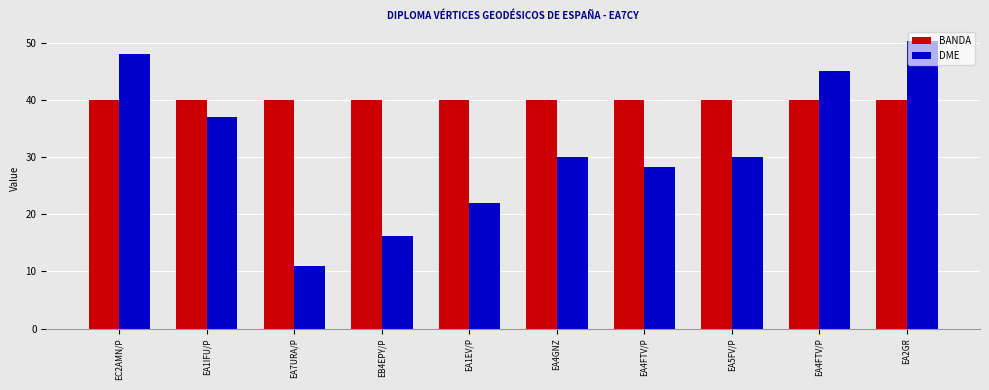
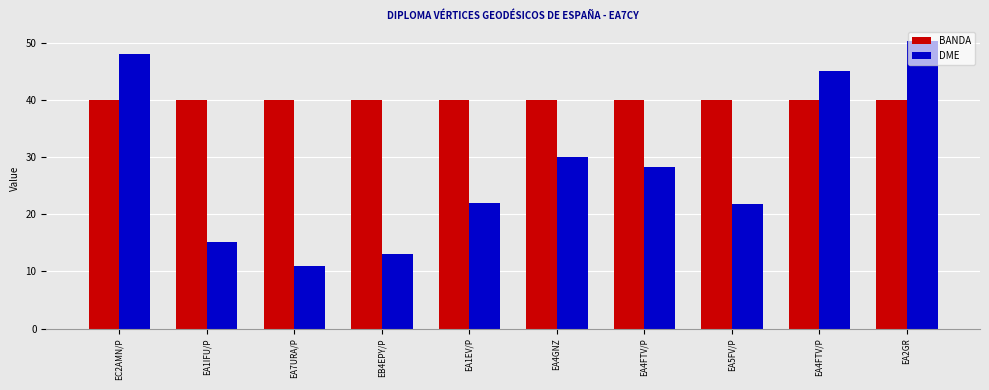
DME, EA1IFU/P: 37 -> 15
DME, EB4EPY/P: 16 -> 13
DME, EA5FV/P: 30 -> 22
